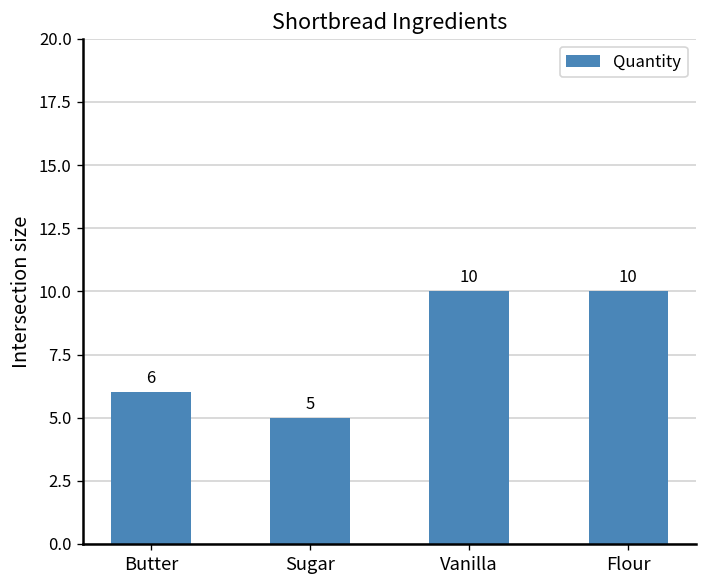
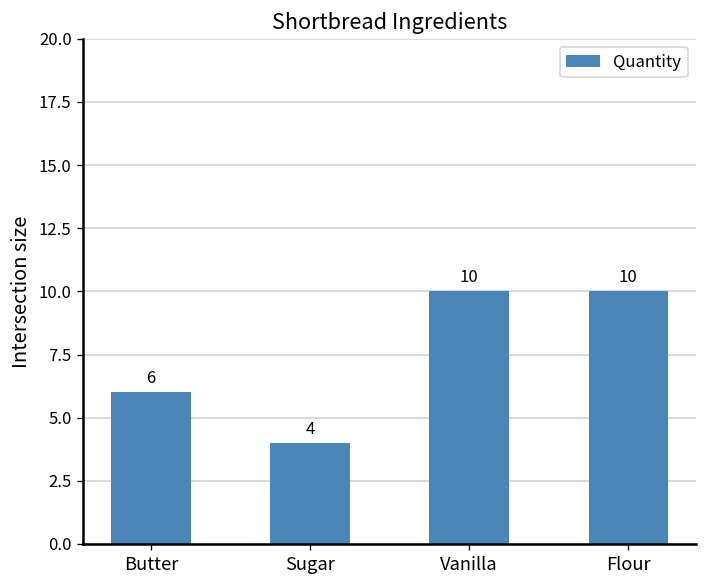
Sugar: 5 -> 4
